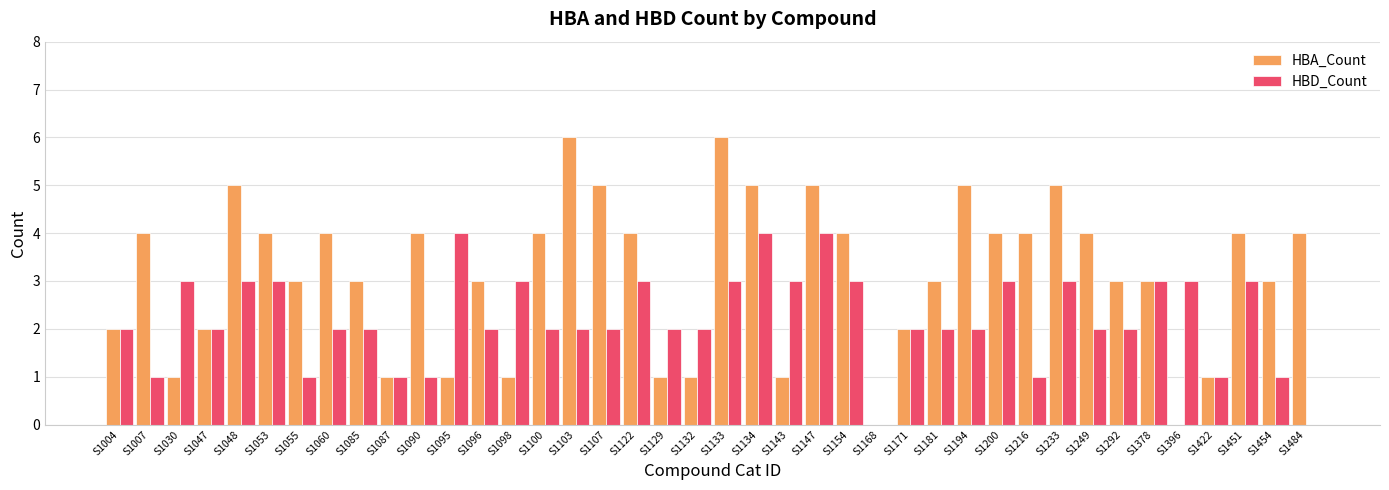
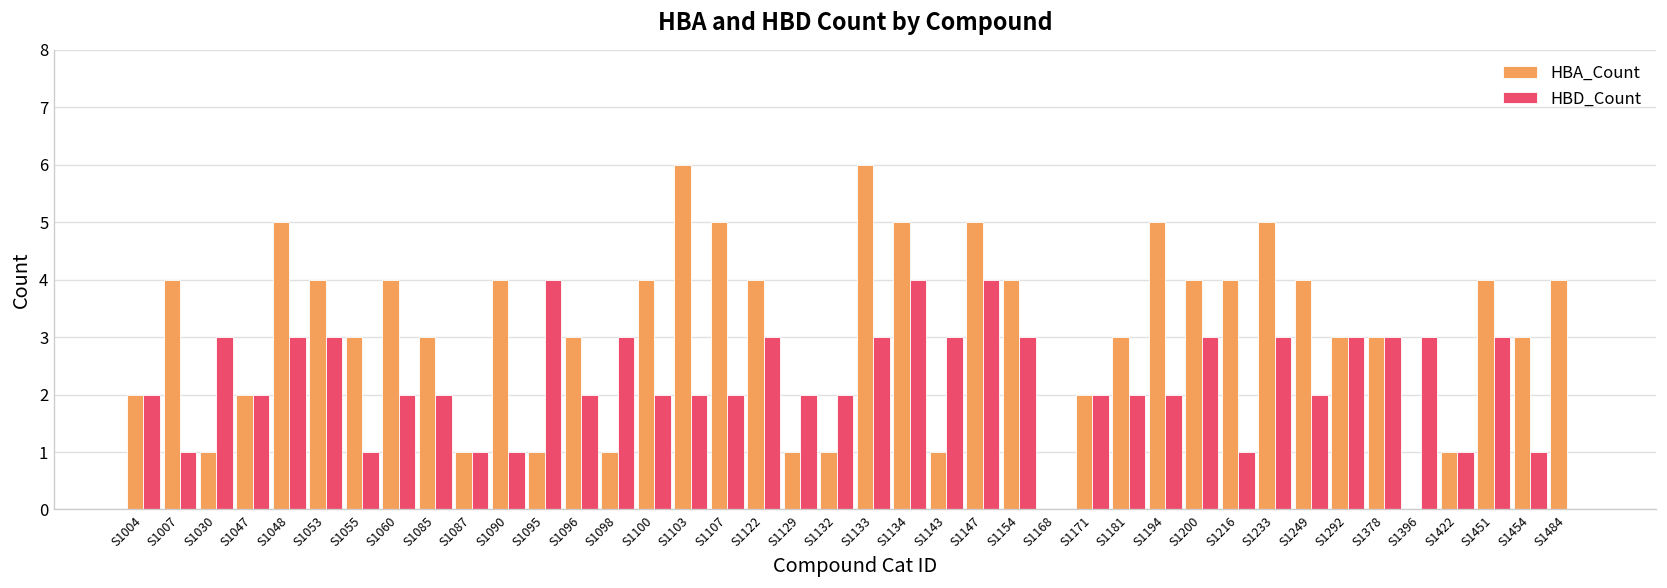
HBD_Count, S1292: 2 -> 3
